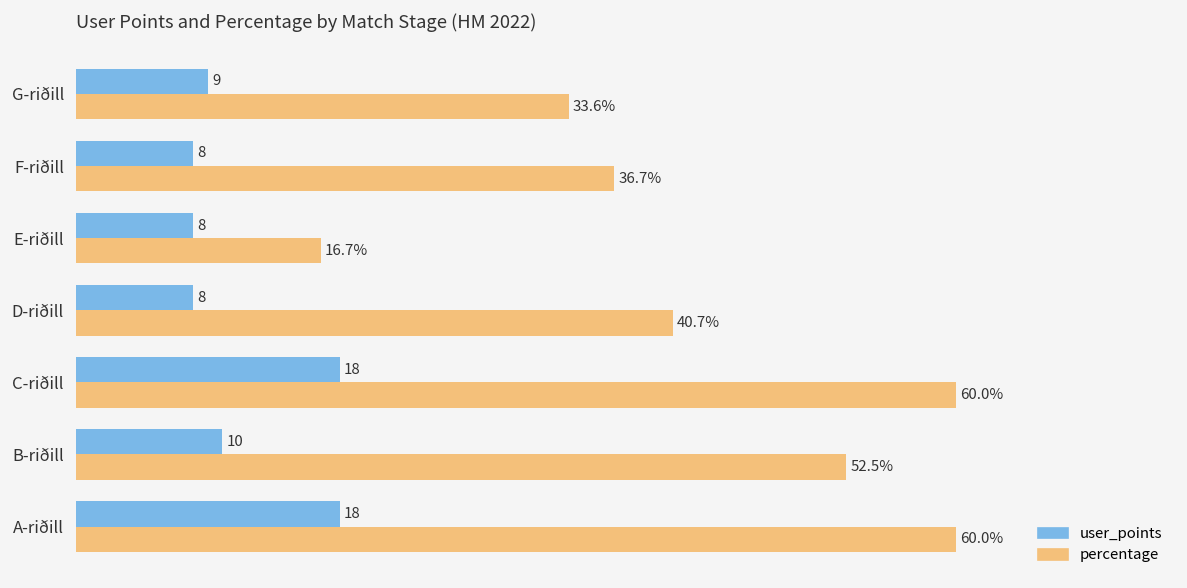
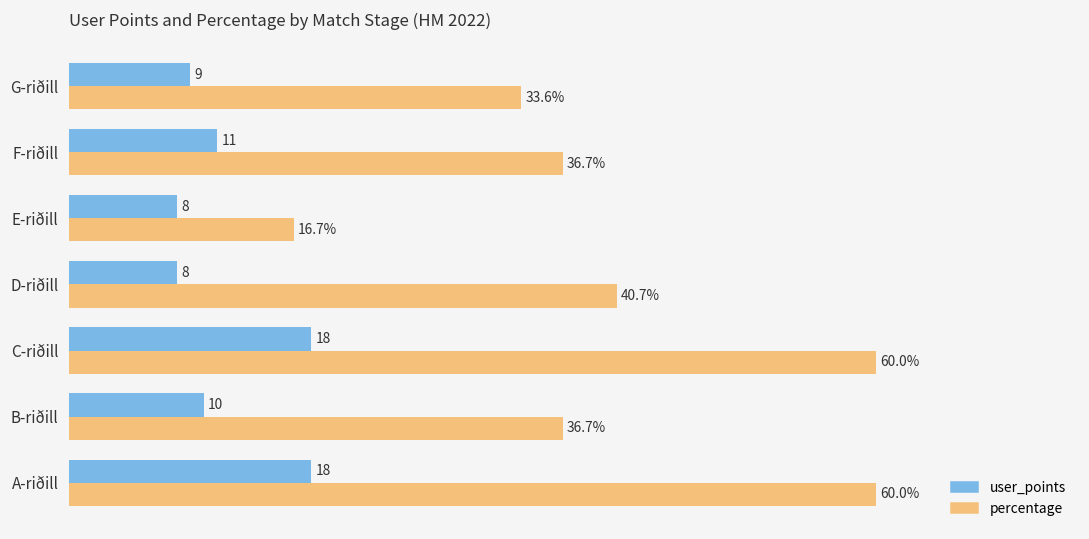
user_points, F-riðill: 8 -> 11
percentage, B-riðill: 52.5% -> 36.7%
